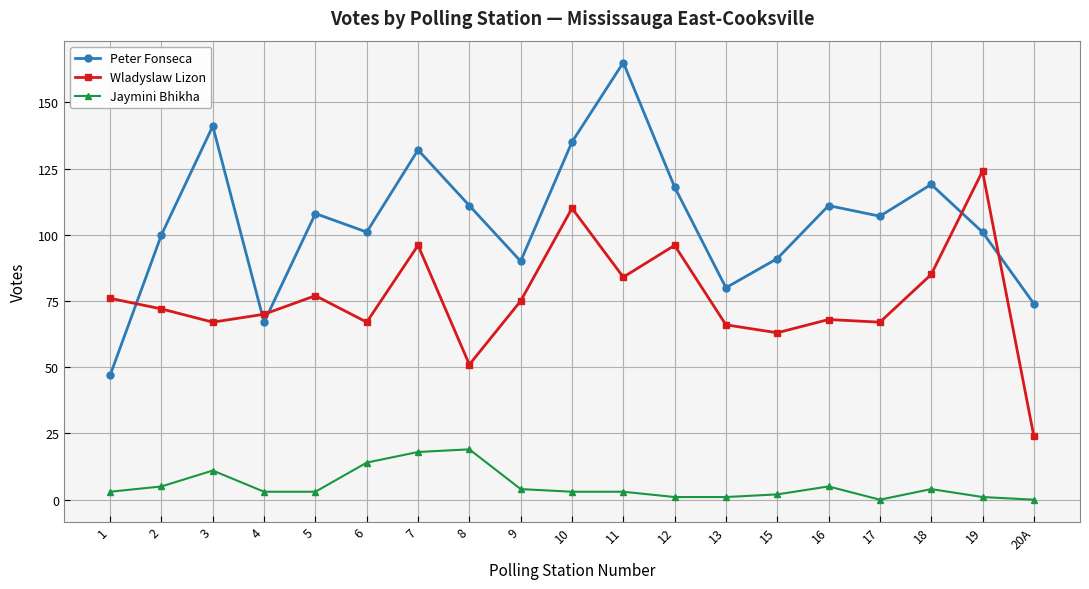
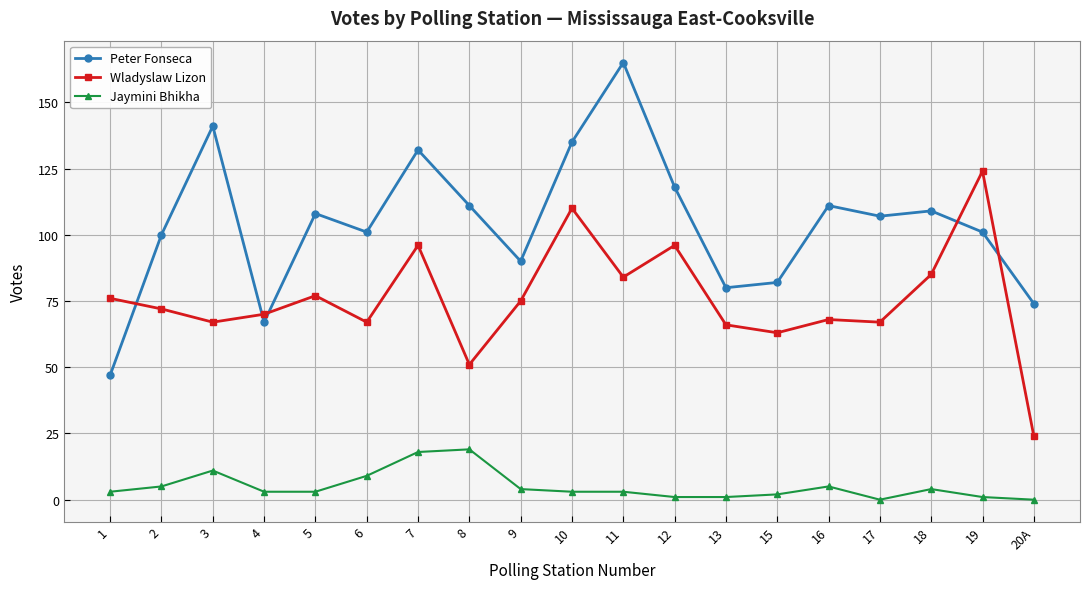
Jaymini Bhikha, 6: 14 -> 9
Peter Fonseca, 15: 91 -> 82
Peter Fonseca, 18: 119 -> 109
